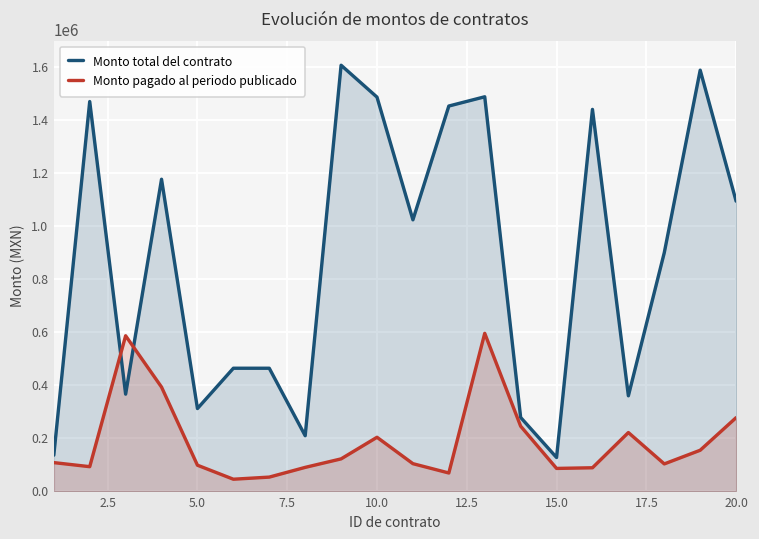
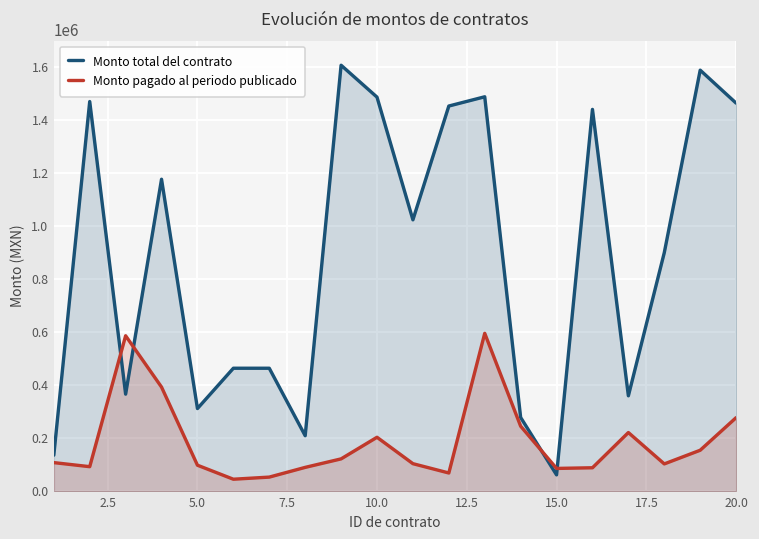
Monto total del contrato, 15.0: 130000 -> 60000
Monto total del contrato, 20.0: 1090000 -> 1460000
